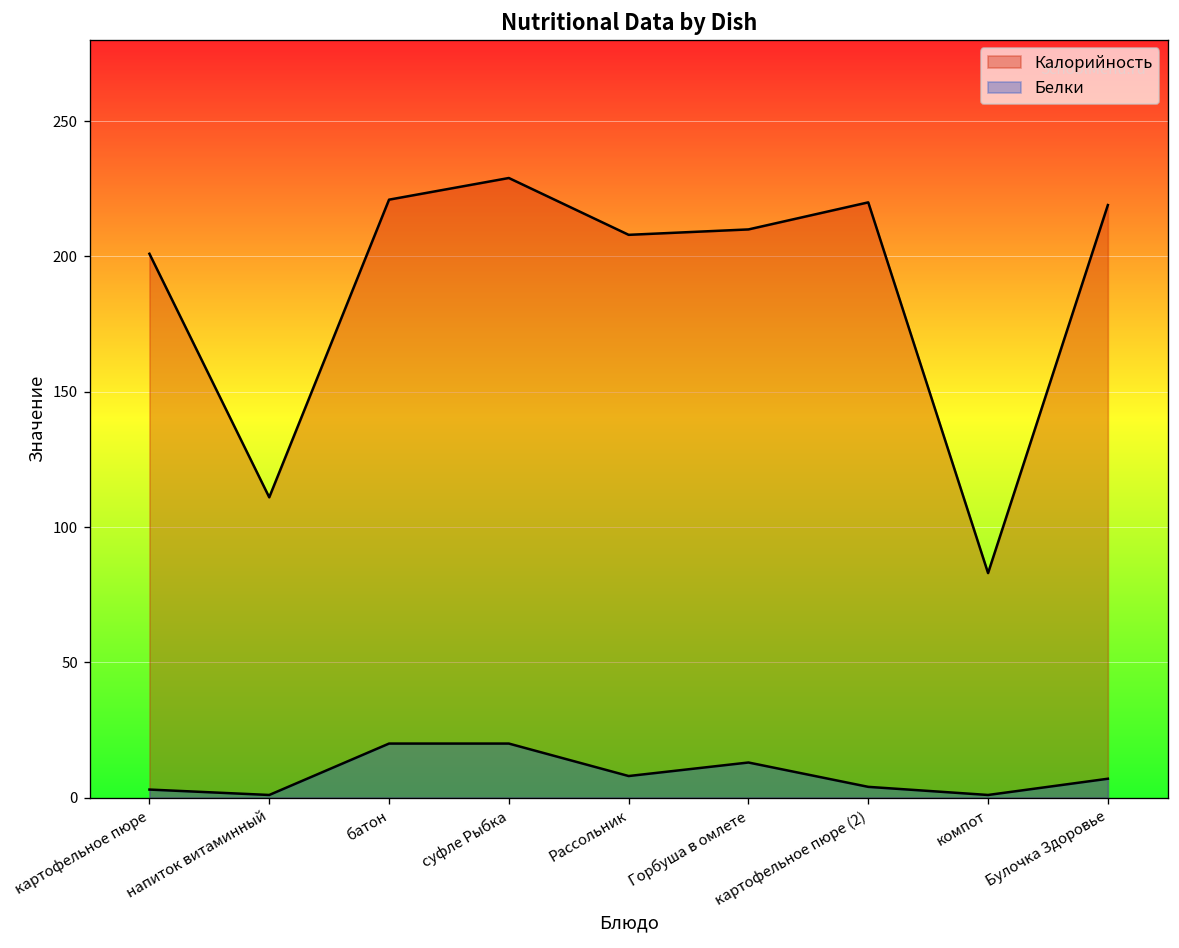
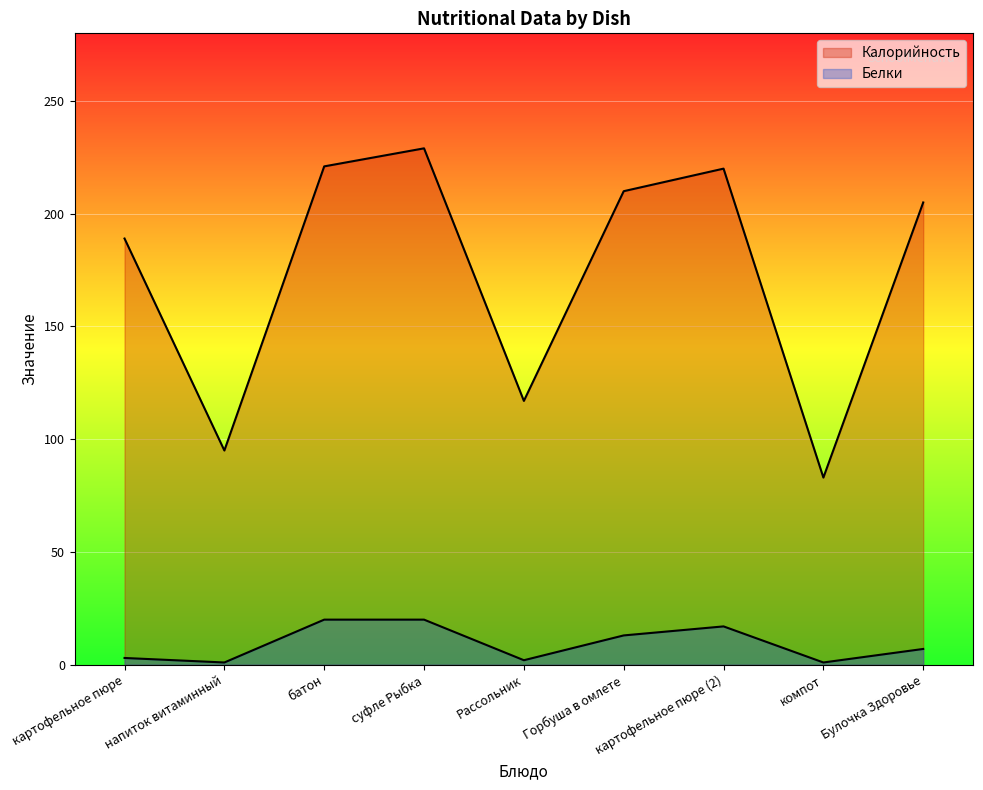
Калорийность, картофельное пюре: 201 -> 189
Калорийность, напиток витаминный: 111 -> 95
Калорийность, Рассольник: 208 -> 117
Белки, Рассольник: 8 -> 2
Белки, картофельное пюре (2): 4 -> 17
Калорийность, Булочка Здоровье: 219 -> 205
